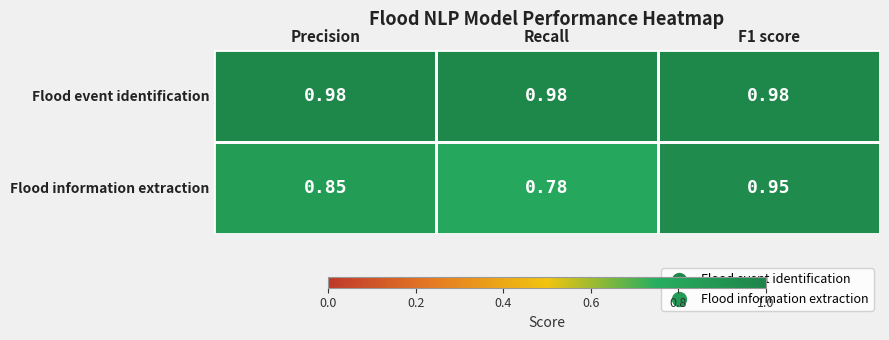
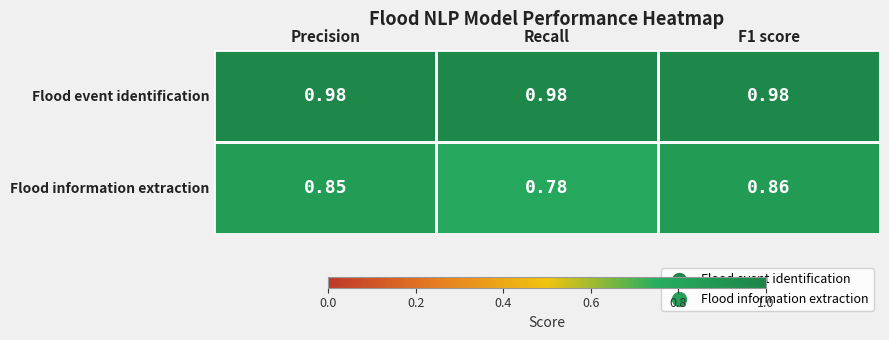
Flood information extraction, F1 score: 0.95 -> 0.86
